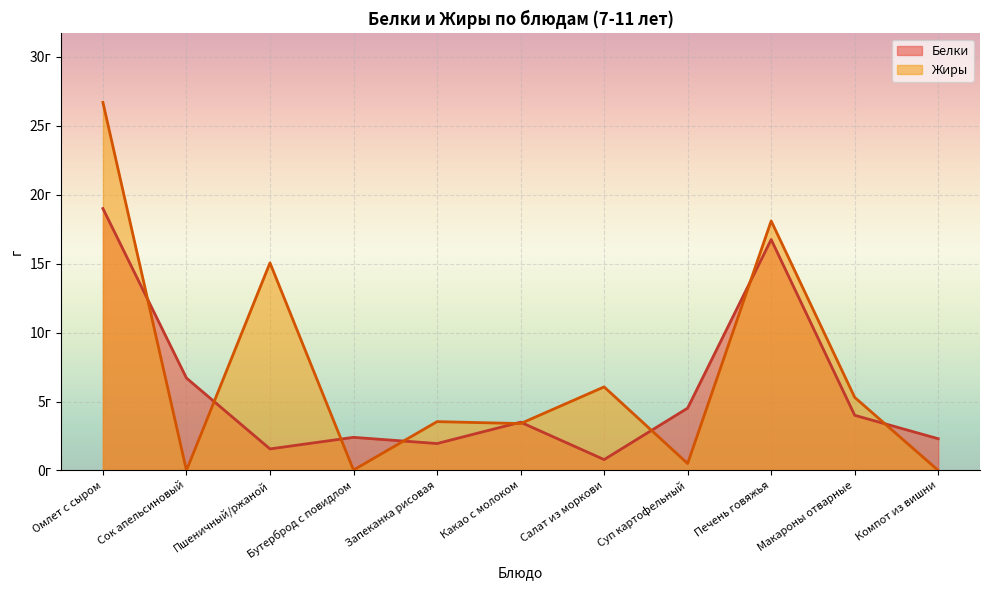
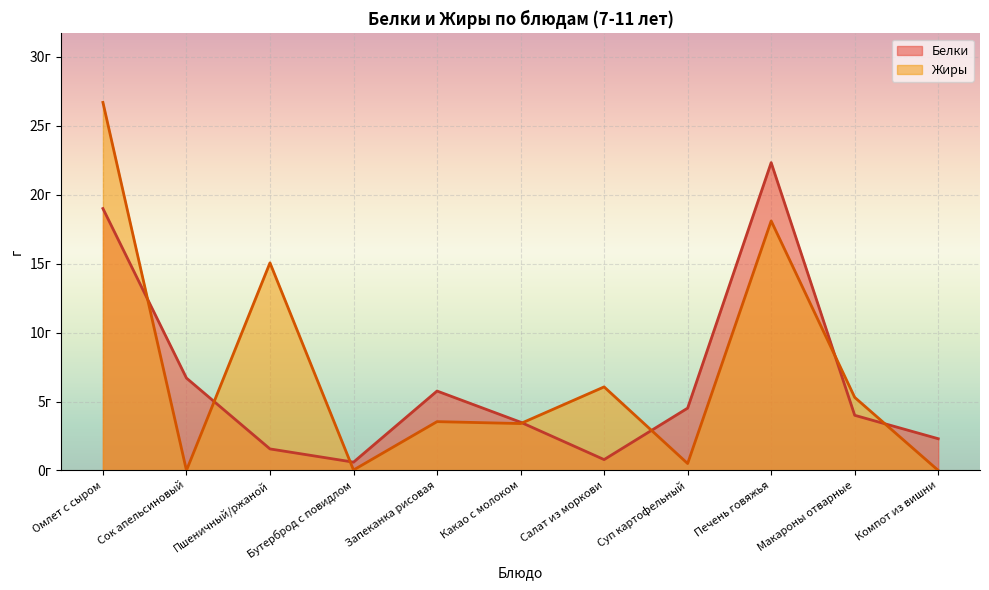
Белки, Бутерброд с повидлом: 2.4г -> 0.6г
Белки, Запеканка рисовая: 2.0г -> 5.8г
Белки, Печень говяжья: 16.8г -> 22.3г
